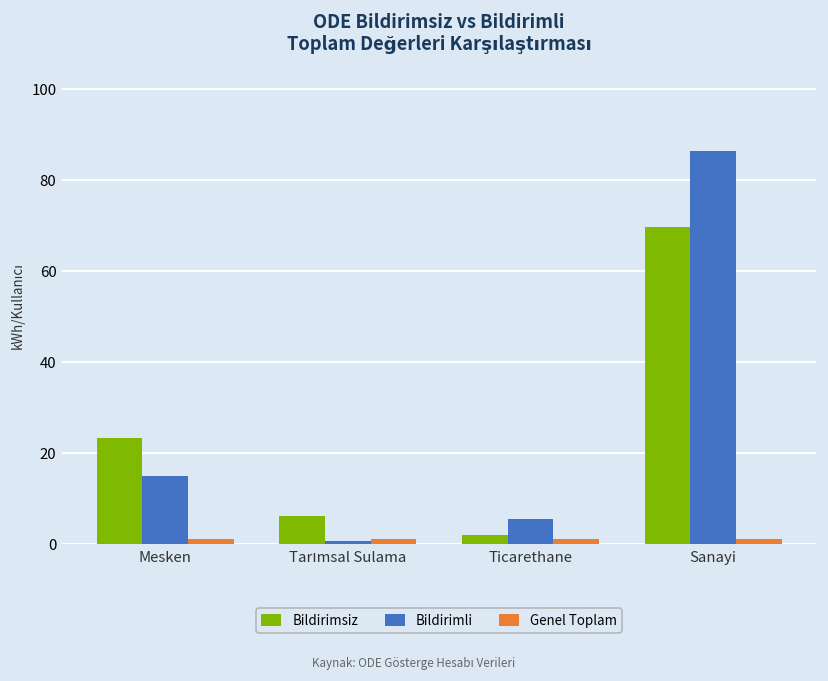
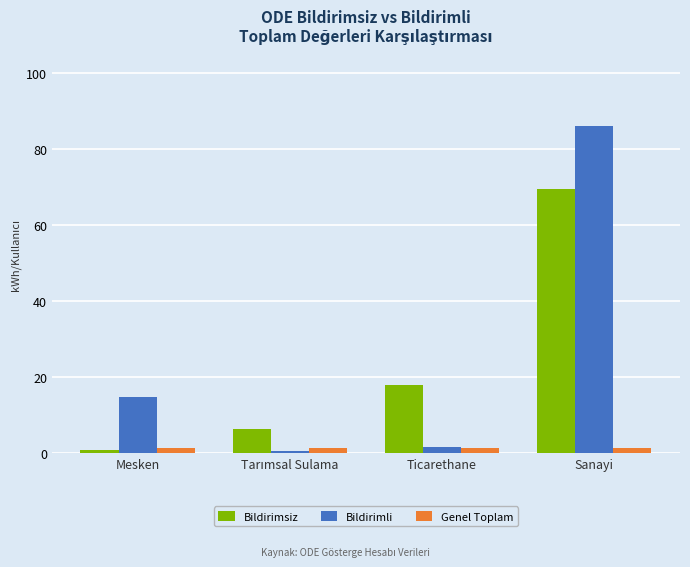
Bildirimsiz, Mesken: 23 -> 1
Bildirimsiz, Ticarethane: 2 -> 18
Bildirimli, Ticarethane: 5 -> 1
